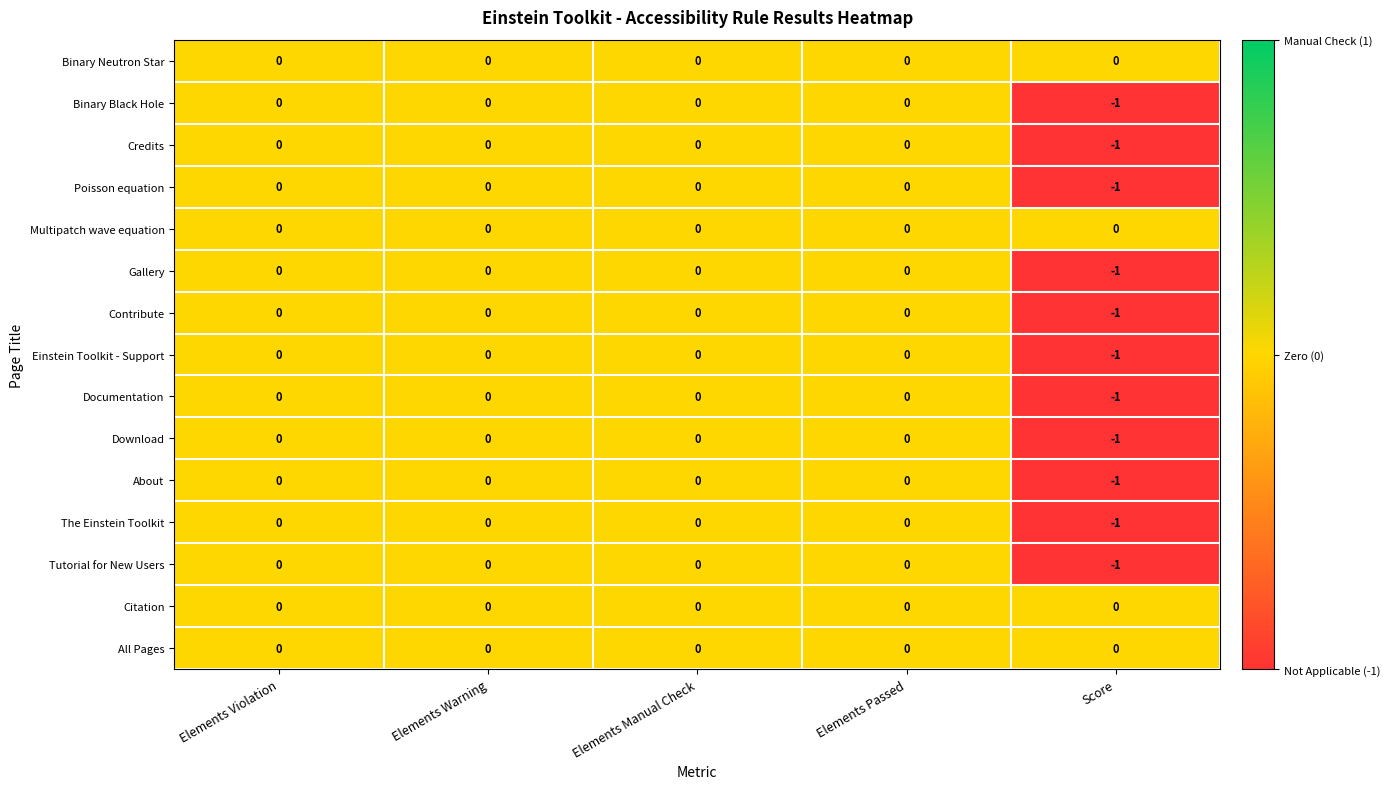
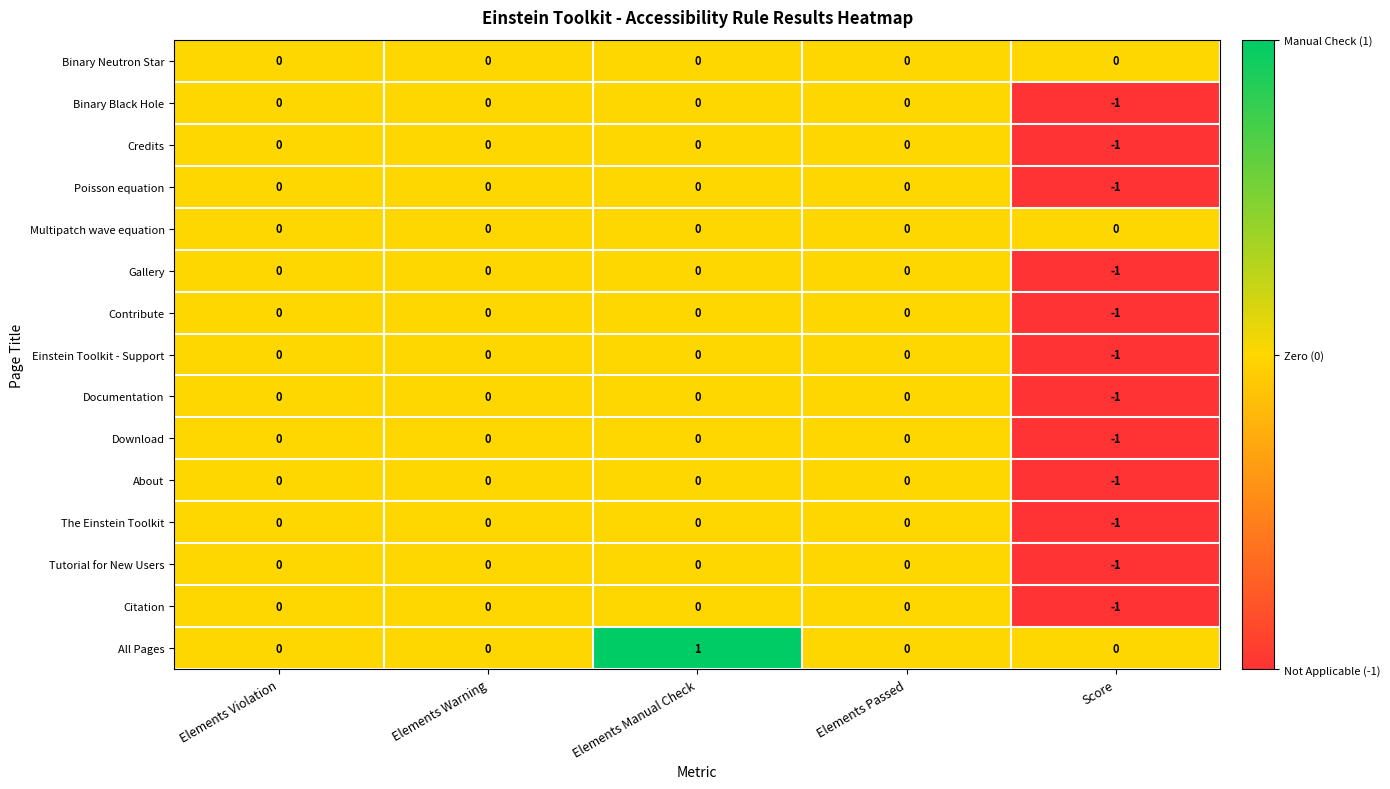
Citation, Score: 0 -> -1
All Pages, Elements Manual Check: 0 -> 1
